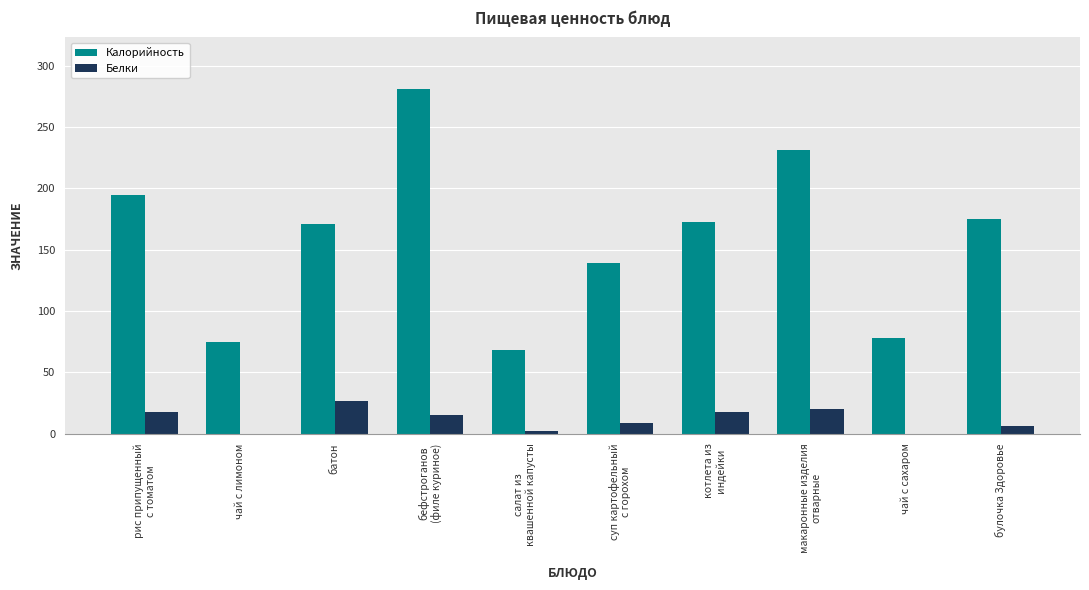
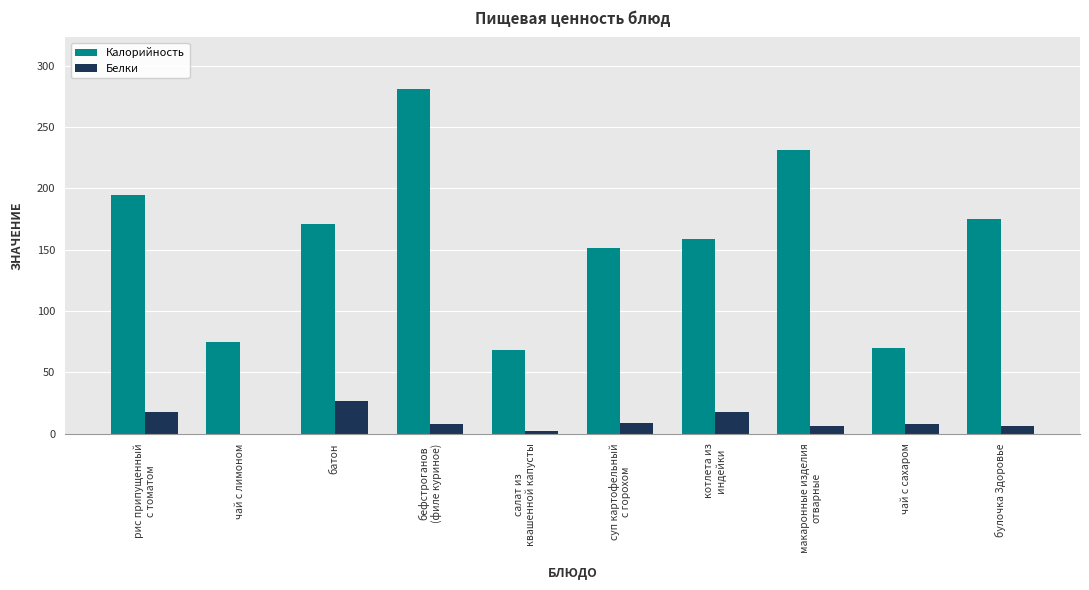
Белки, бефстроганов (филе куриное): 15 -> 8
Калорийность, суп картофельный с горохом: 139 -> 151
Калорийность, котлета из индейки: 173 -> 159
Белки, макаронные изделия отварные: 20 -> 6
Калорийность, чай с сахаром: 78 -> 70
Белки, чай с сахаром: 0 -> 8
